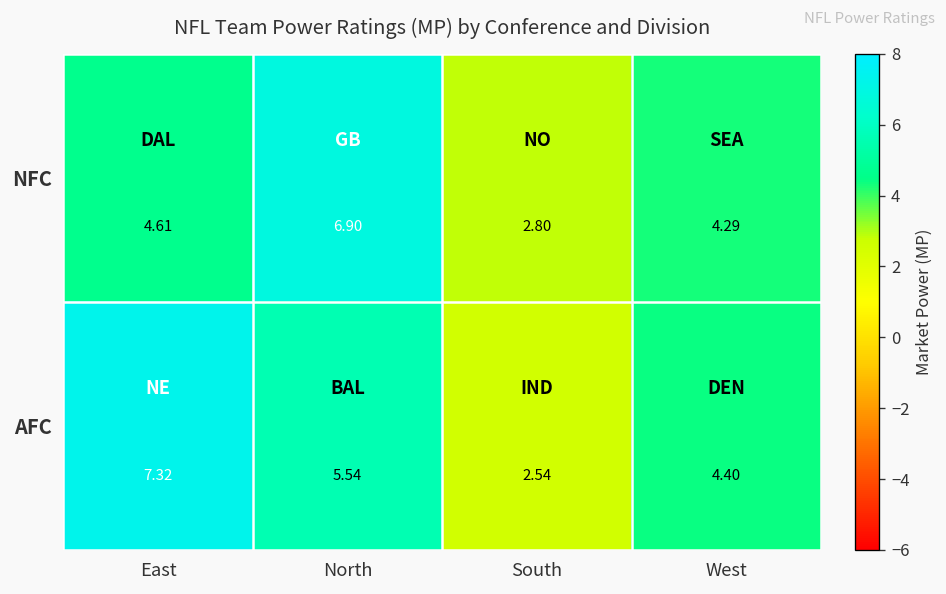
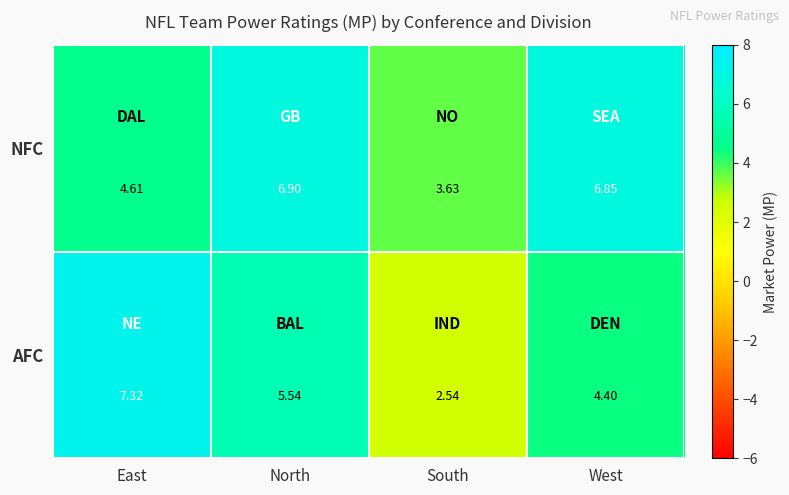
NFC, South: 2.80 -> 3.63
NFC, West: 4.29 -> 6.85
